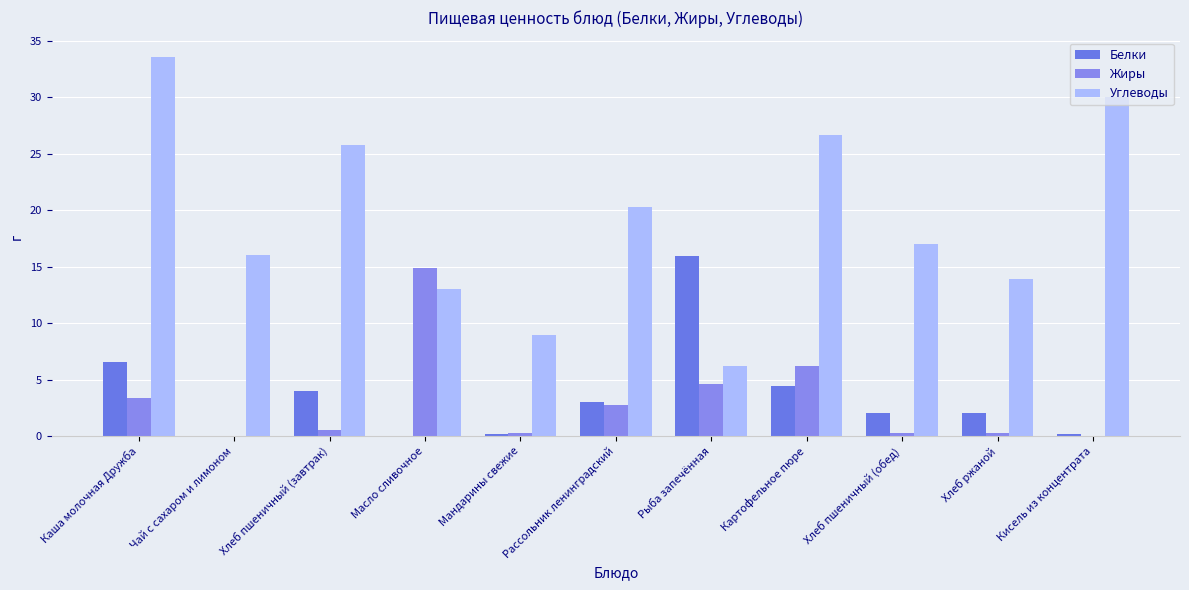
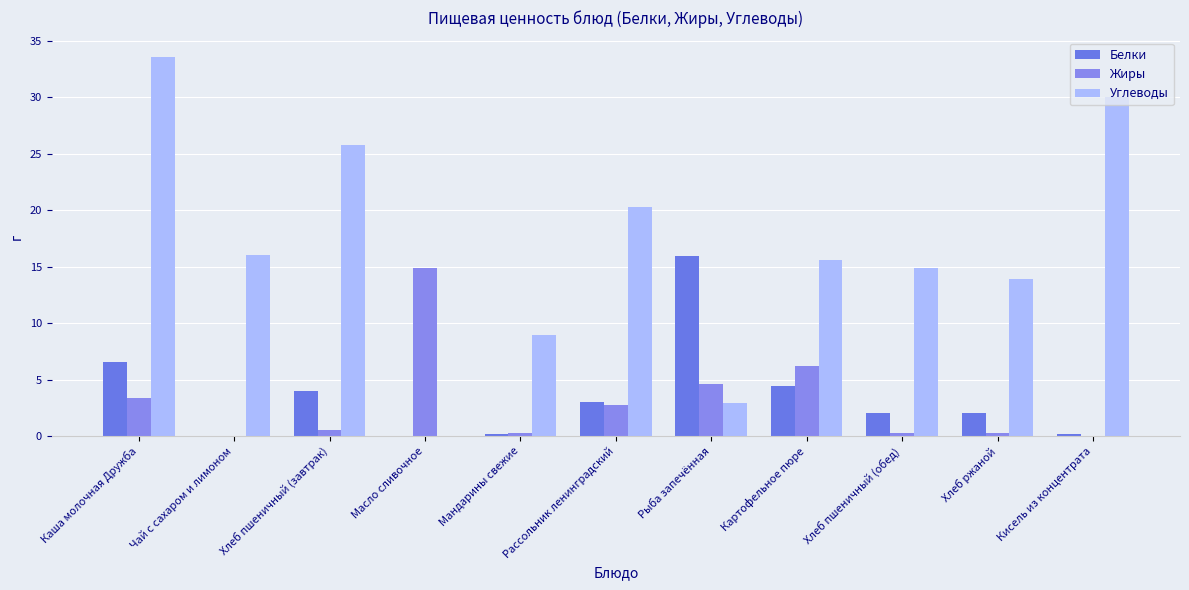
Углеводы, Масло сливочное: 13 -> 0
Углеводы, Рыба запечённая: 6.2 -> 2.9
Углеводы, Картофельное пюре: 26.7 -> 15.6
Углеводы, Хлеб пшеничный (обед): 17.0 -> 14.9
